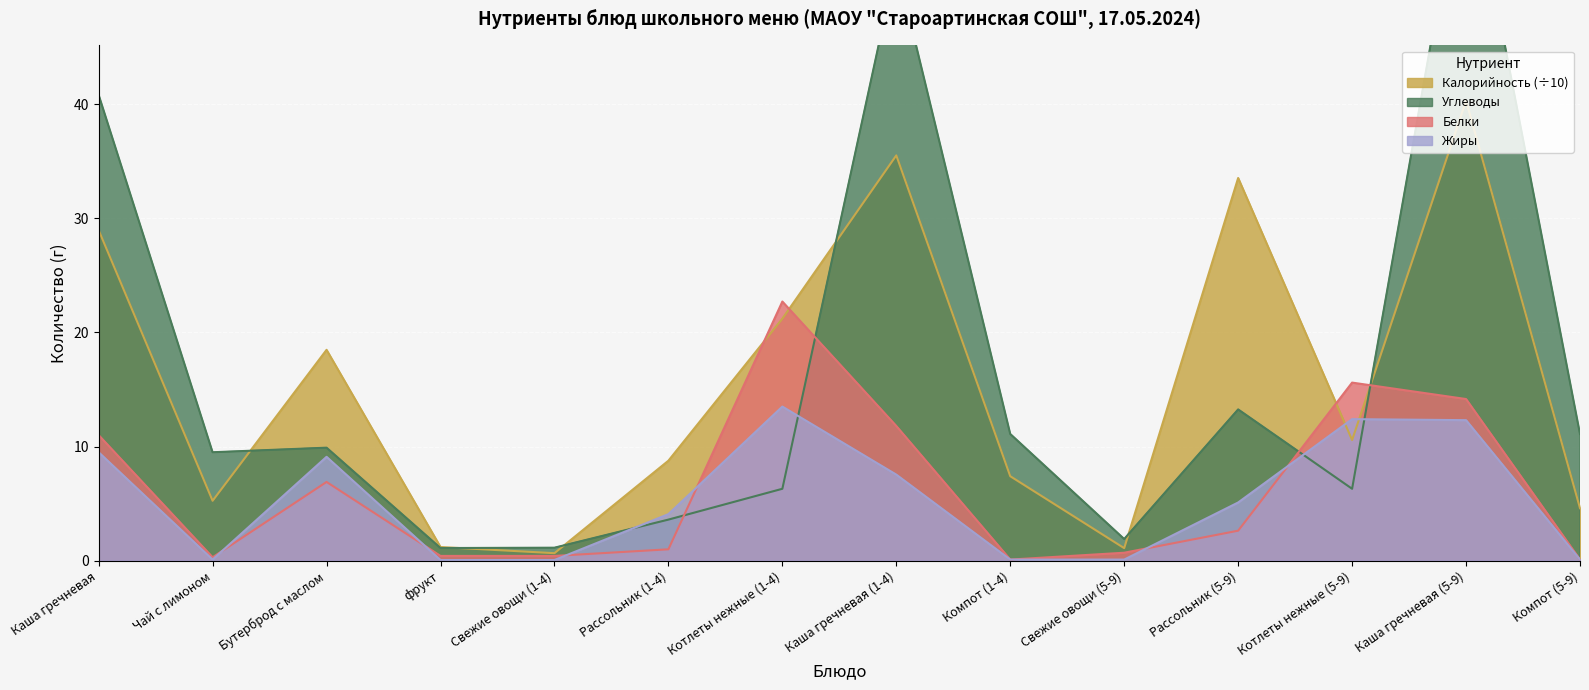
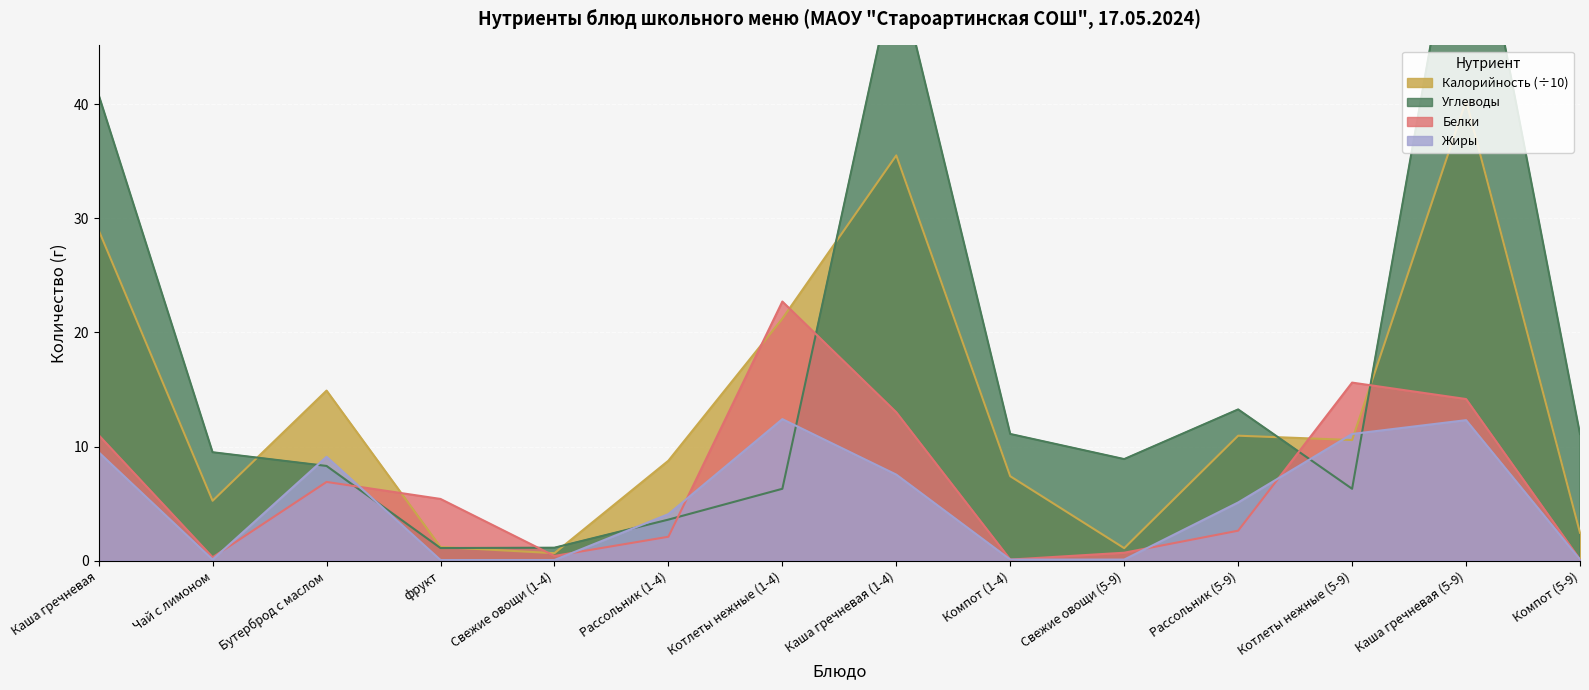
Калорийность (÷10), Бутерброд с маслом: 18.5 -> 14.9
Углеводы, Бутерброд с маслом: 9.9 -> 8.3
Белки, фрукт: 0.4 -> 5.4
Белки, Рассольник (1-4): 1.0 -> 2.1
Жиры, Котлеты нежные (1-4): 13.5 -> 12.4
Белки, Каша гречневая (1-4): 11.8 -> 13.0
Углеводы, Свежие овощи (5-9): 1.9 -> 8.9
Калорийность (÷10), Рассольник (5-9): 33.5 -> 11.0
Жиры, Котлеты нежные (5-9): 12.4 -> 11.1
Калорийность (÷10), Компот (5-9): 4.6 -> 2.5
